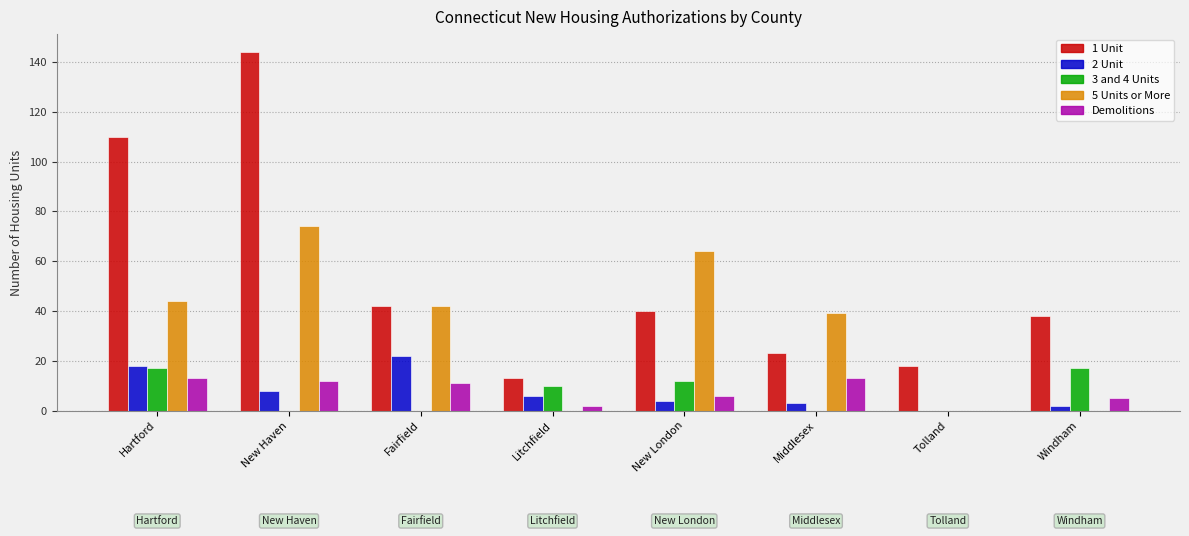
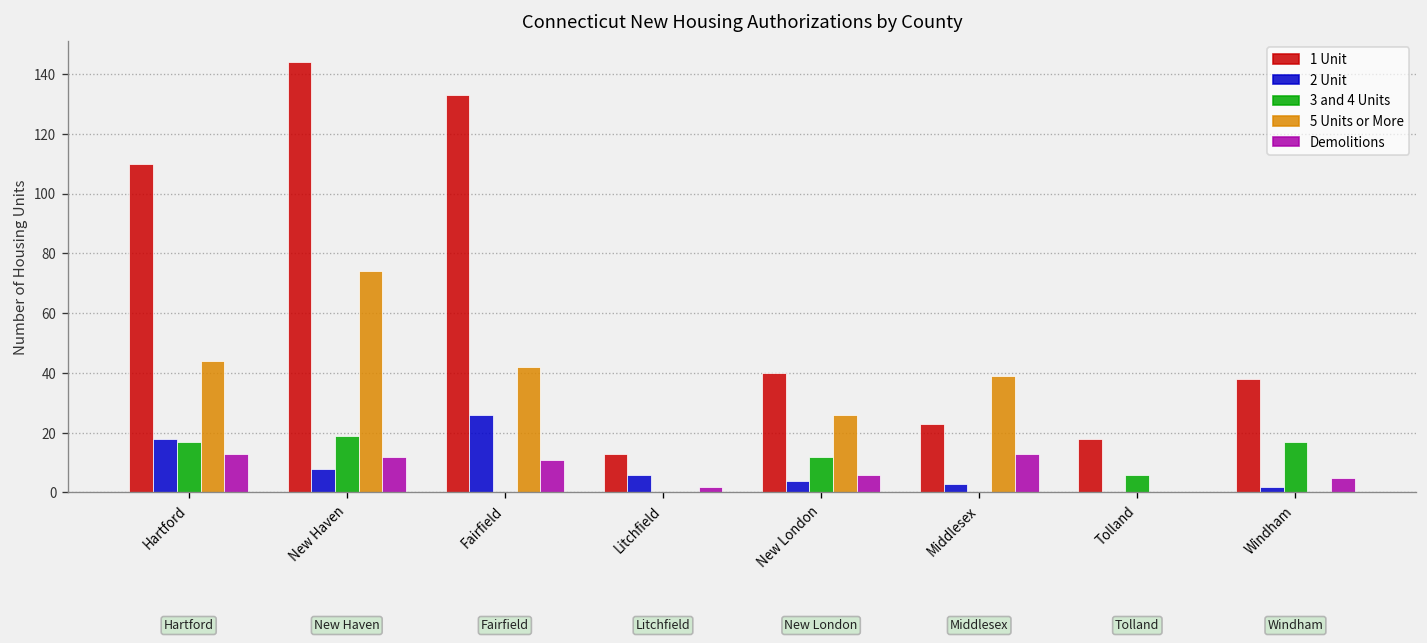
3 and 4 Units, New Haven: 0 -> 19
1 Unit, Fairfield: 42 -> 133
2 Unit, Fairfield: 22 -> 26
3 and 4 Units, Litchfield: 10 -> 0
5 Units or More, New London: 64 -> 26
3 and 4 Units, Tolland: 0 -> 6
